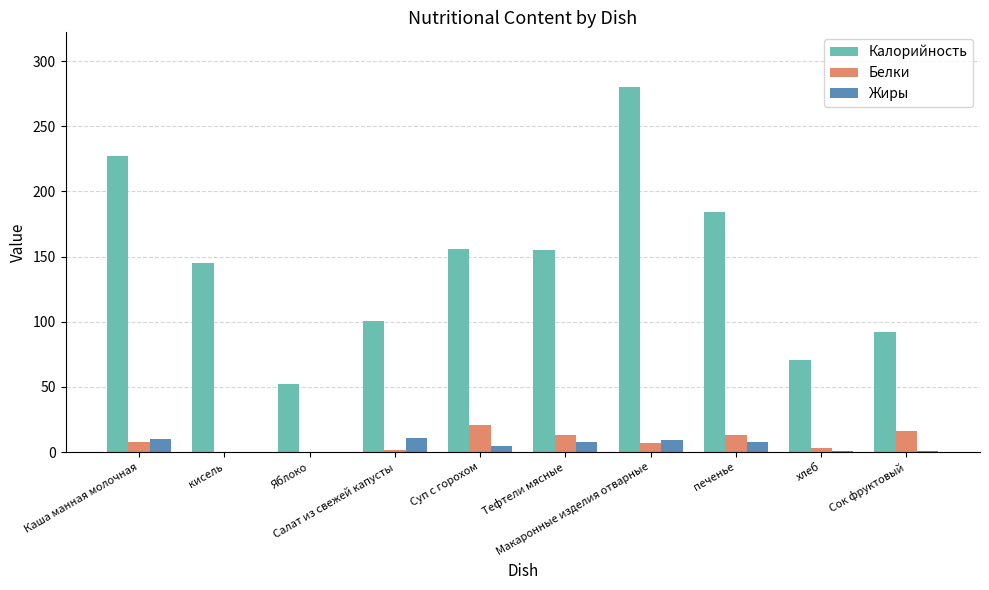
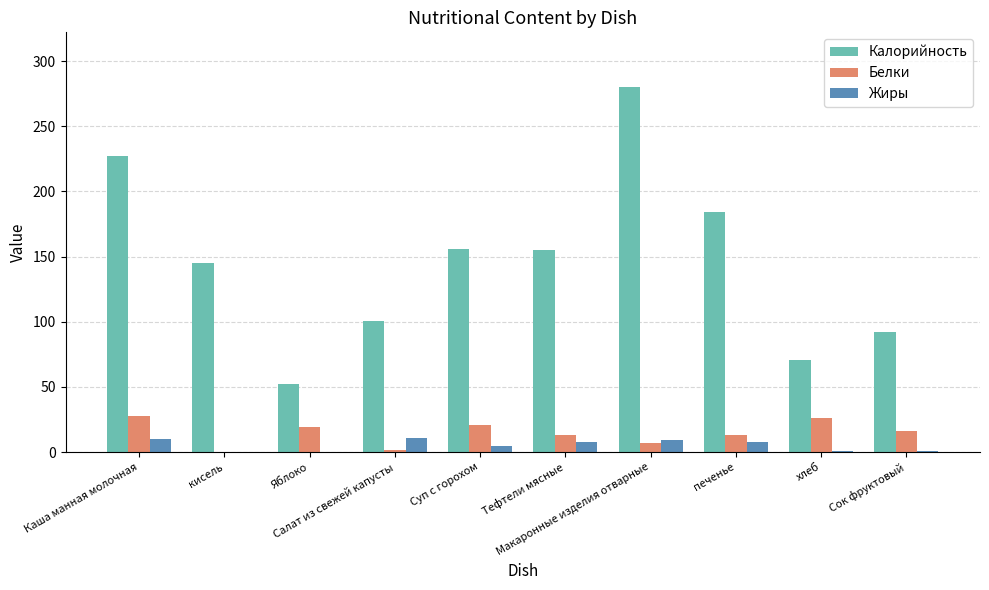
Белки, Каша манная молочная: 8 -> 28
Белки, Яблоко: 0 -> 19
Белки, хлеб: 3 -> 26
